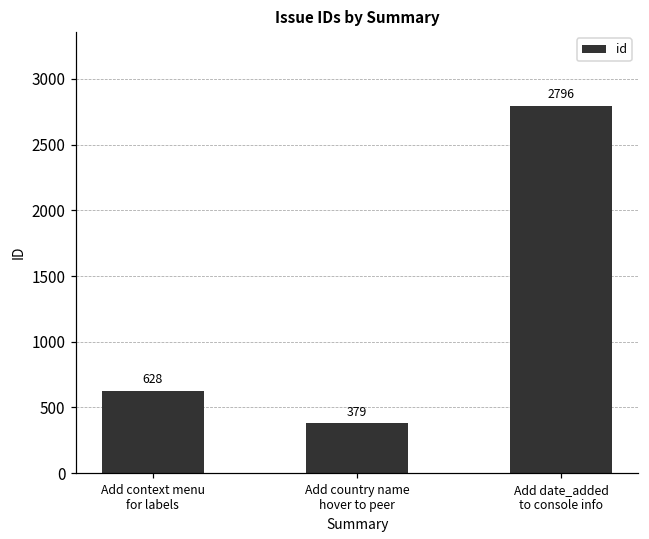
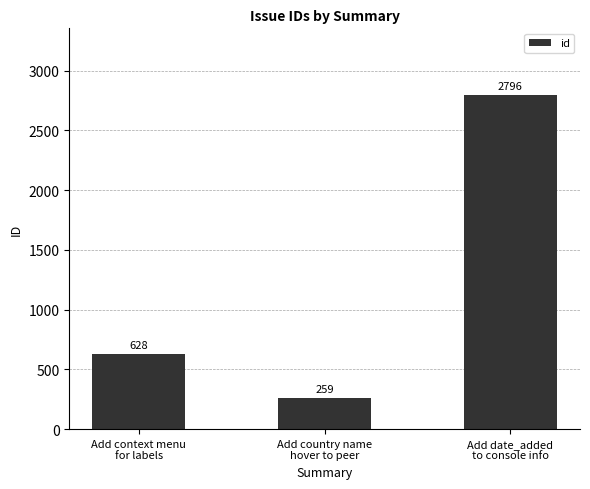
Add country name hover to peer: 379 -> 259
